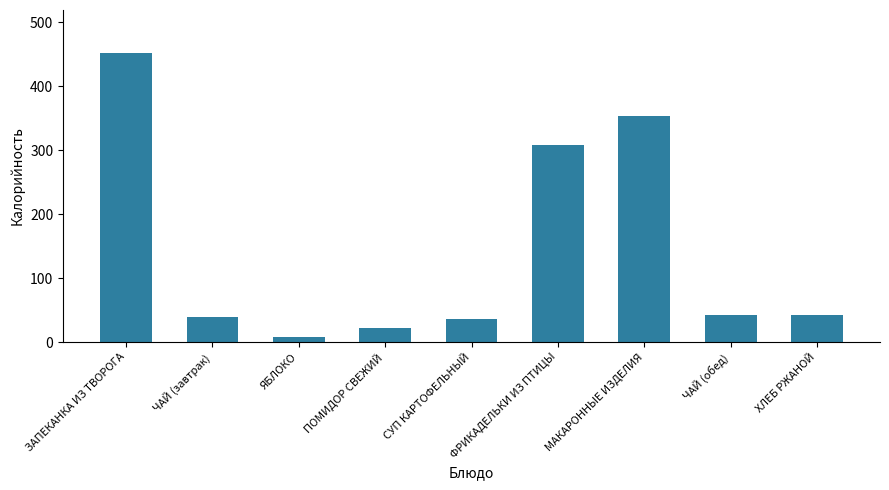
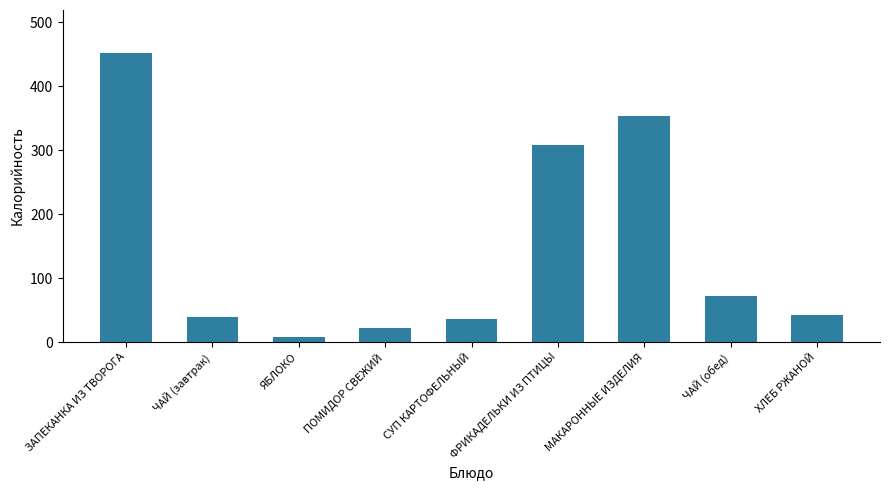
ЧАЙ (обед): 40 -> 70
